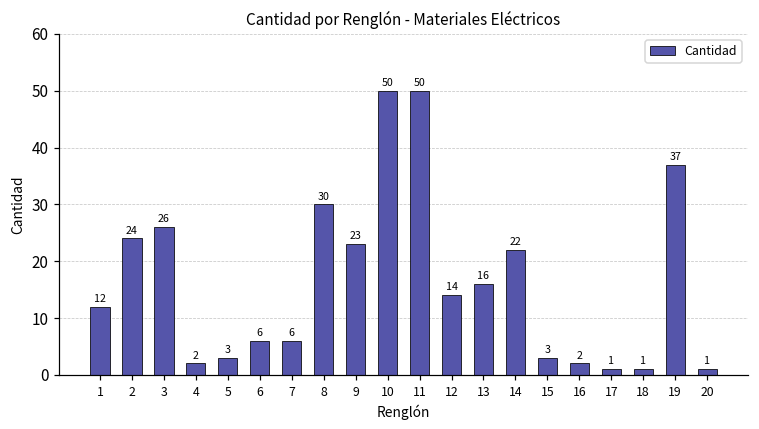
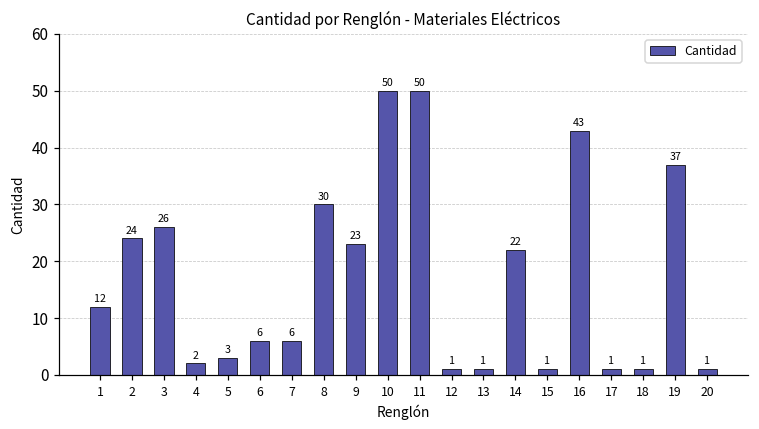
12: 14 -> 1
13: 16 -> 1
15: 3 -> 1
16: 2 -> 43
